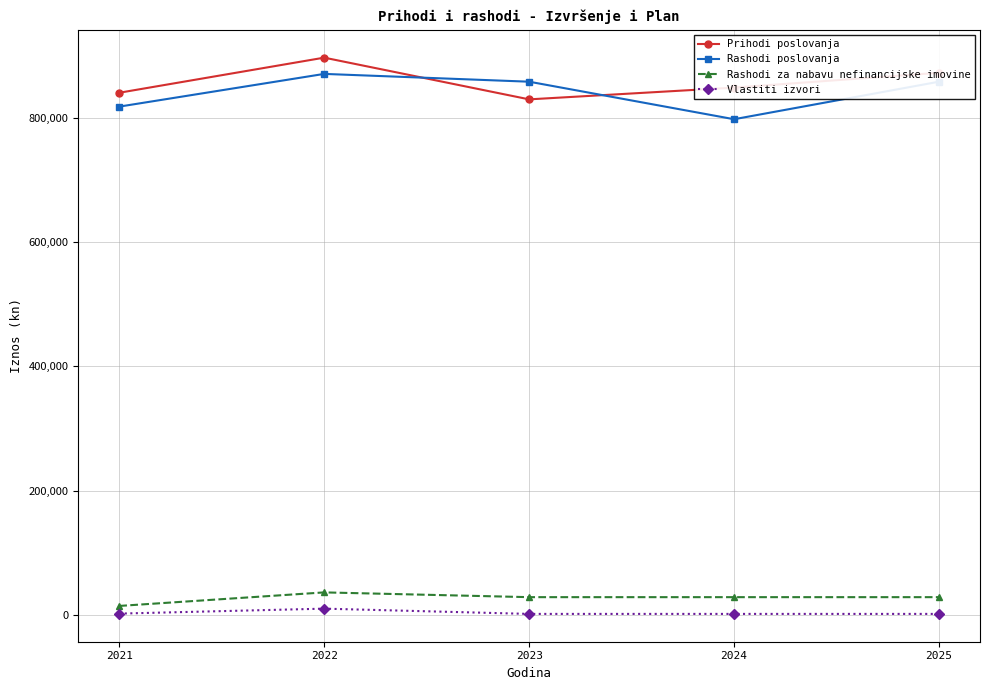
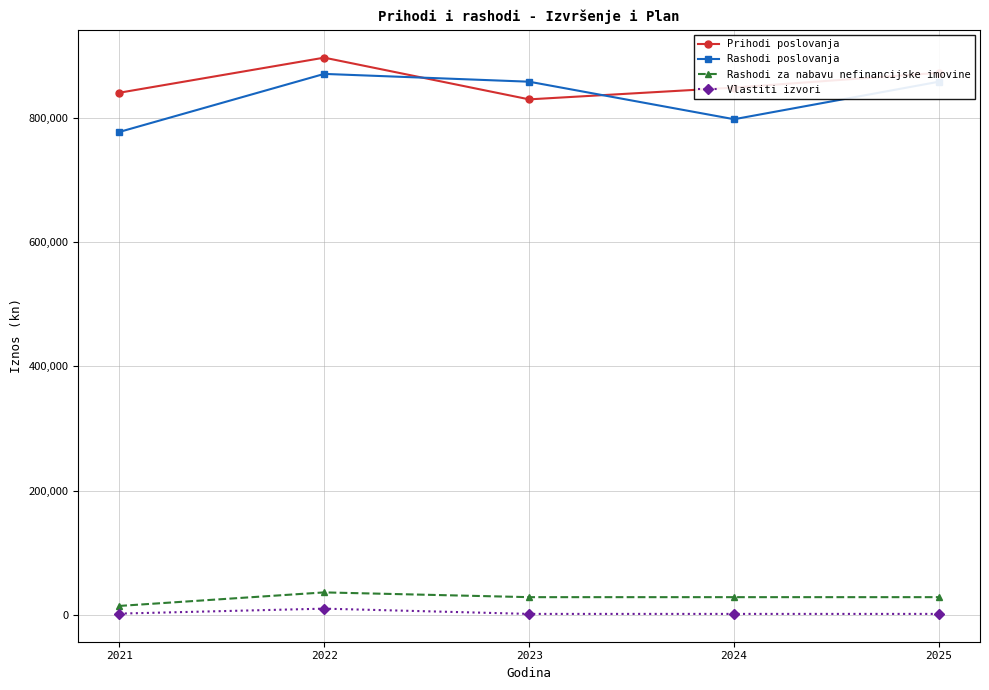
Rashodi poslovanja, 2021: 820,000 -> 780,000
